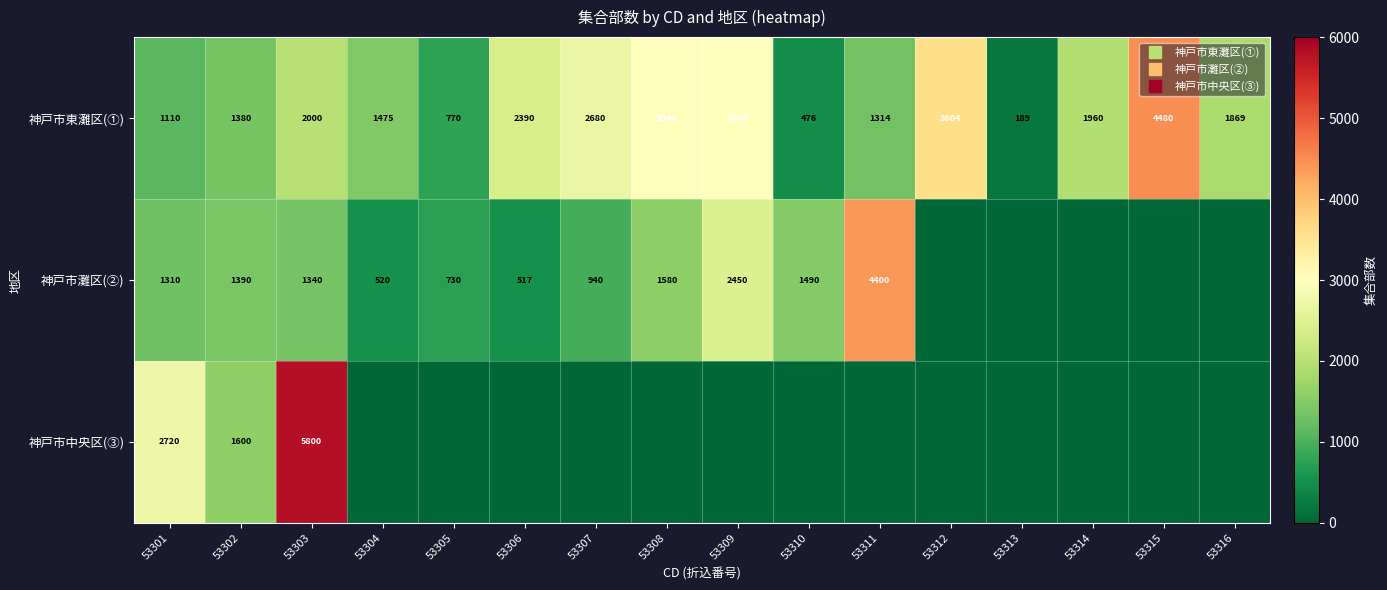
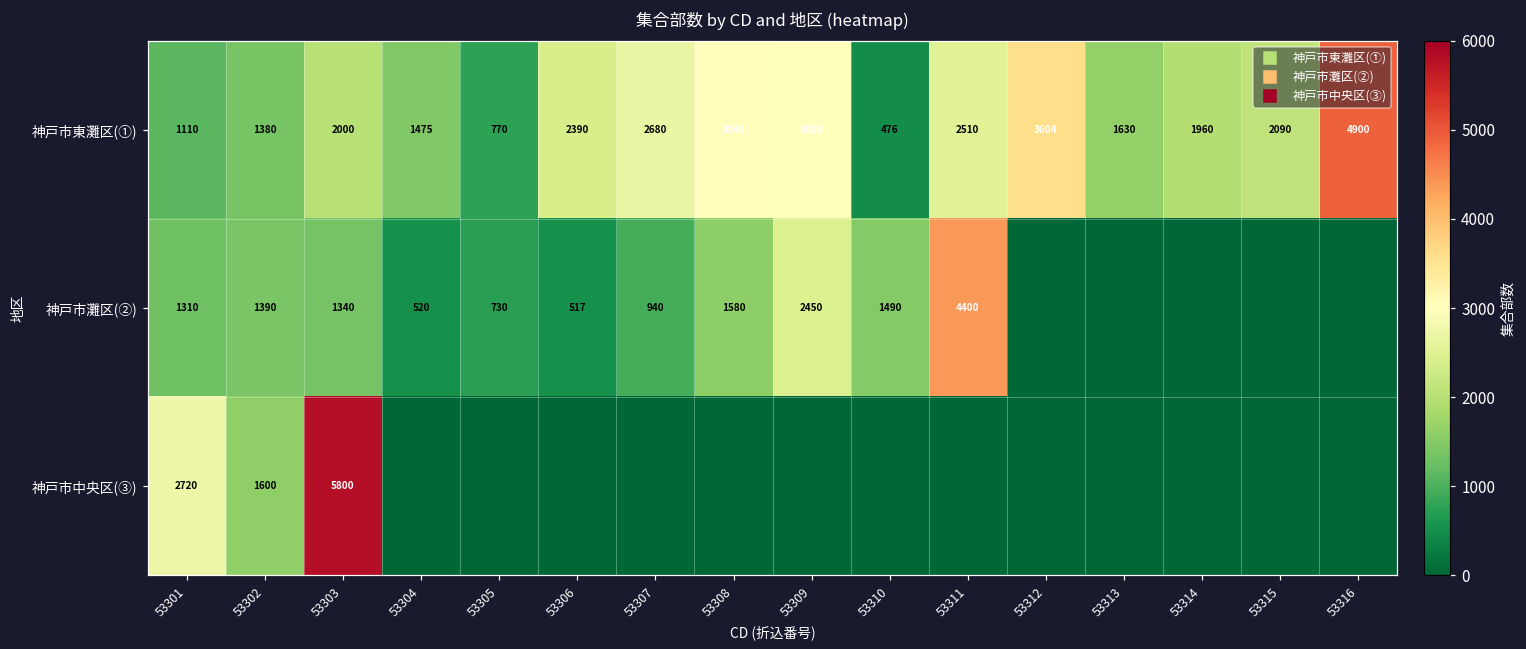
神戸市東灘区(①), 53311: 1314 -> 2510
神戸市東灘区(①), 53313: 189 -> 1630
神戸市東灘区(①), 53315: 4480 -> 2090
神戸市東灘区(①), 53316: 1869 -> 4900
